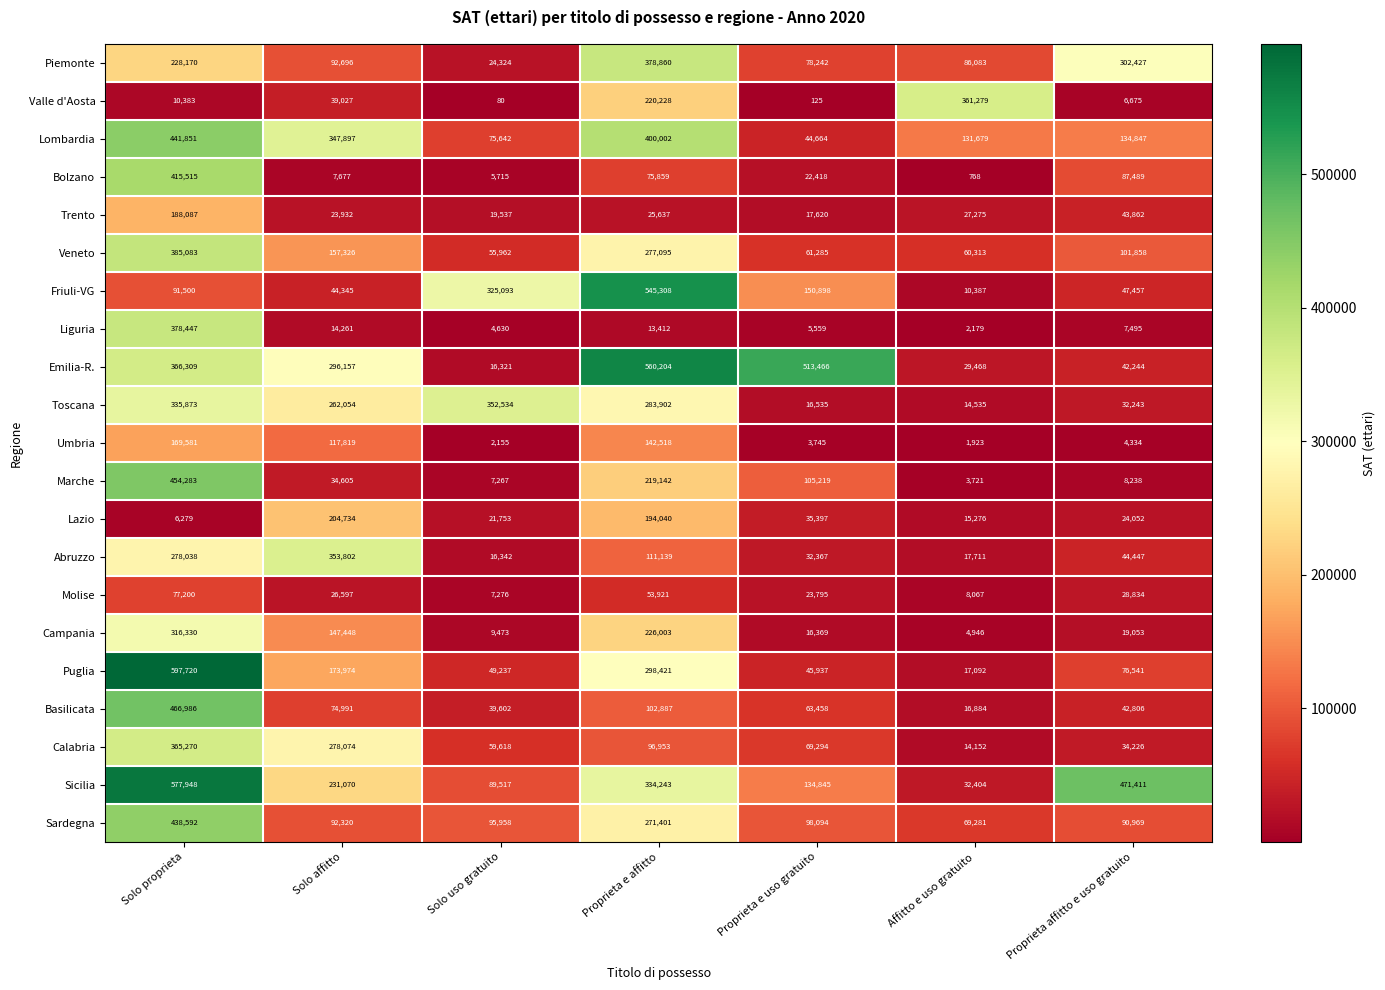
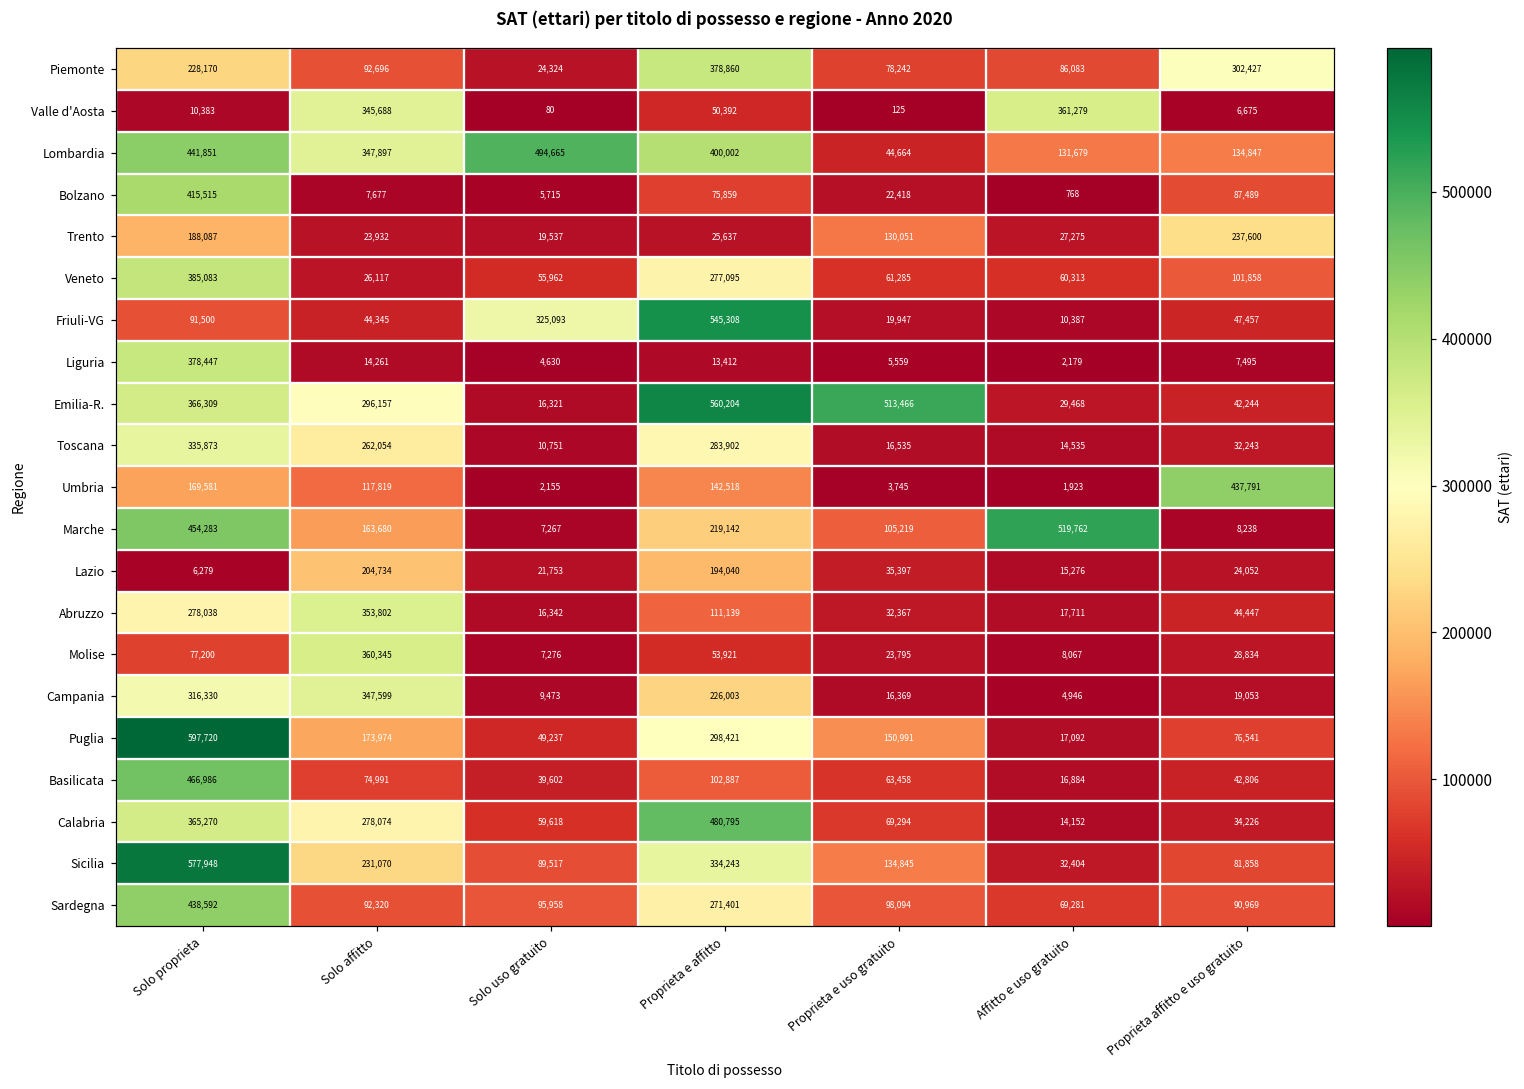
Valle d'Aosta, Solo affitto: 39,027 -> 345,688
Valle d'Aosta, Proprieta e affitto: 220,228 -> 50,392
Lombardia, Solo uso gratuito: 75,642 -> 494,665
Trento, Proprieta e uso gratuito: 17,620 -> 130,051
Trento, Proprieta affitto e uso gratuito: 43,862 -> 237,600
Veneto, Solo affitto: 157,326 -> 26,117
Friuli-VG, Proprieta e uso gratuito: 150,898 -> 19,947
Toscana, Solo uso gratuito: 352,534 -> 10,751
Umbria, Proprieta affitto e uso gratuito: 4,334 -> 437,791
Marche, Solo affitto: 34,605 -> 163,680
Marche, Affitto e uso gratuito: 3,721 -> 519,762
Molise, Solo affitto: 26,597 -> 360,345
Campania, Solo affitto: 147,448 -> 347,599
Puglia, Proprieta e uso gratuito: 45,937 -> 150,991
Calabria, Proprieta e affitto: 96,953 -> 480,795
Sicilia, Proprieta affitto e uso gratuito: 471,411 -> 81,858
